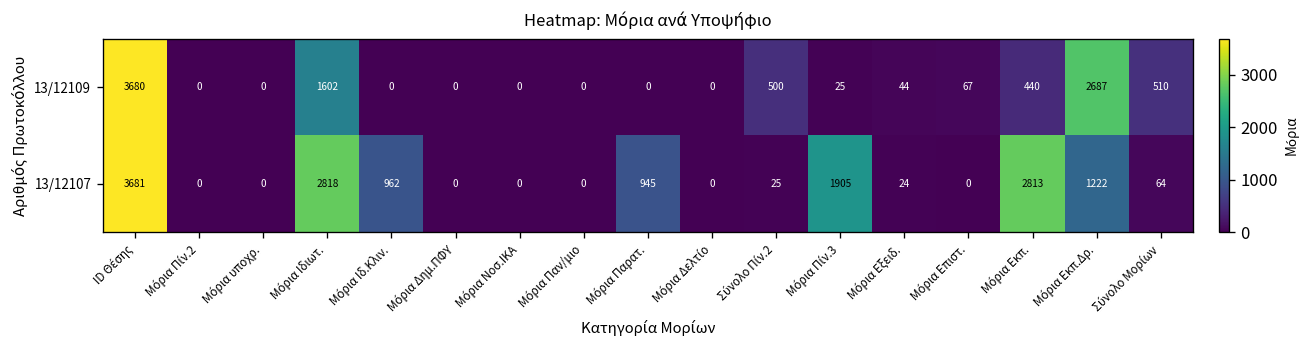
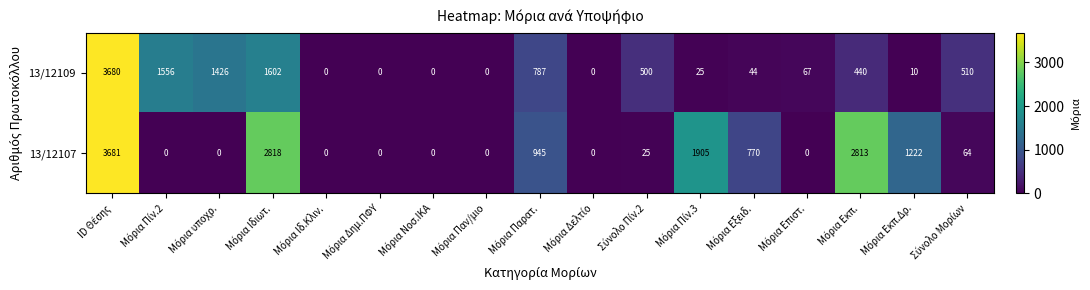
13/12109, Μόρια Πίν.2: 0 -> 1556
13/12109, Μόρια υποχρ.: 0 -> 1426
13/12109, Μόρια Παρατ.: 0 -> 787
13/12109, Μόρια Εκπ.Δρ.: 2687 -> 10
13/12107, Μόρια Ιδ.Κλιν.: 962 -> 0
13/12107, Μόρια Εξειδ.: 24 -> 770
